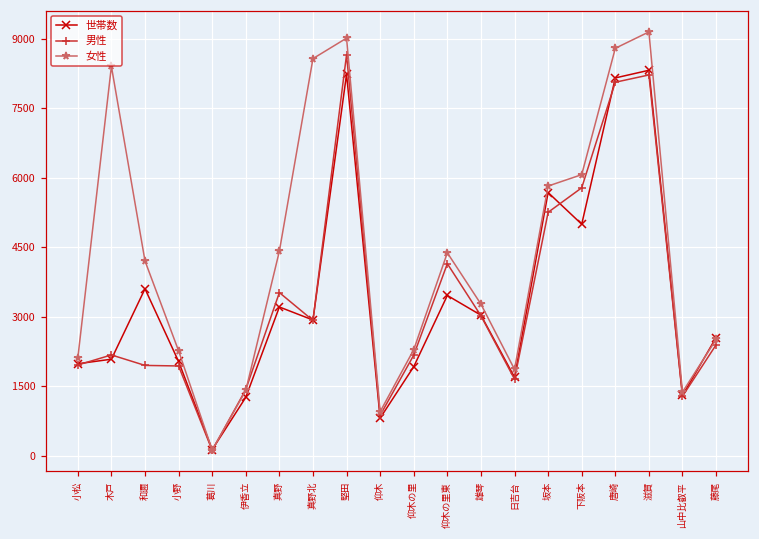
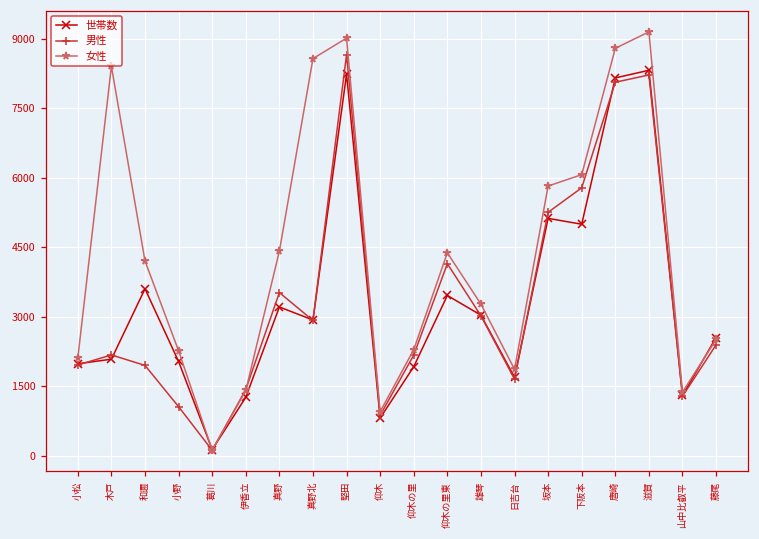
男性, 小野: 1900 -> 1100
世帯数, 坂本: 5700 -> 5100
